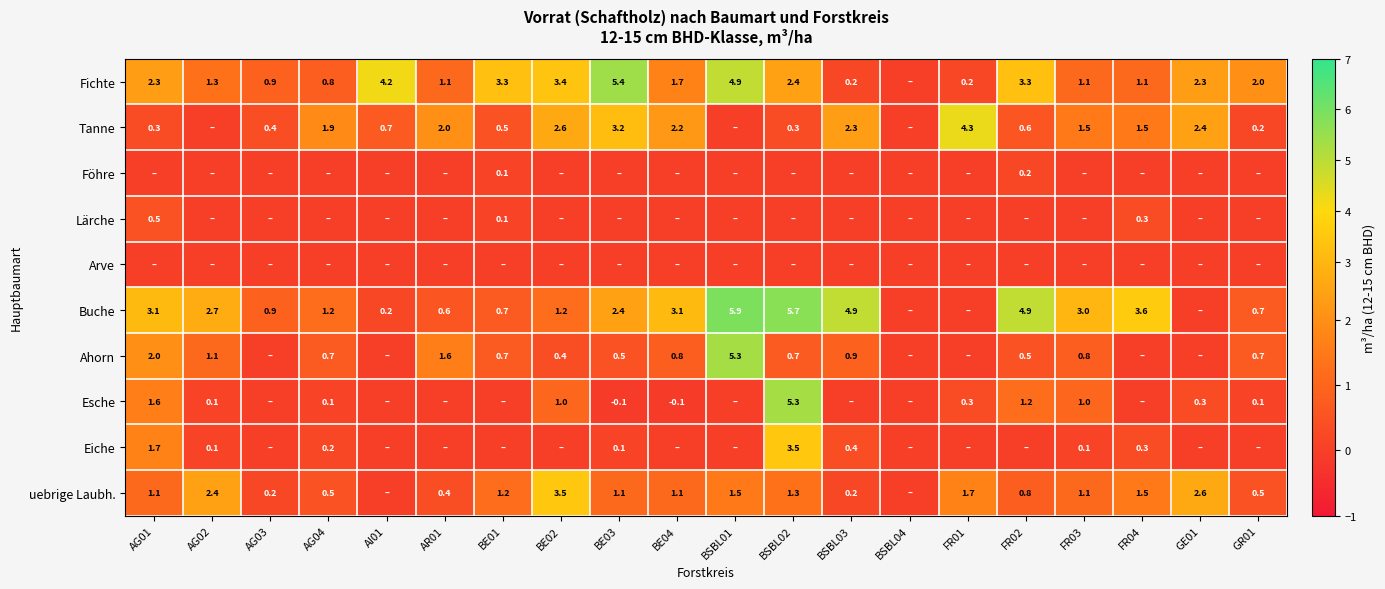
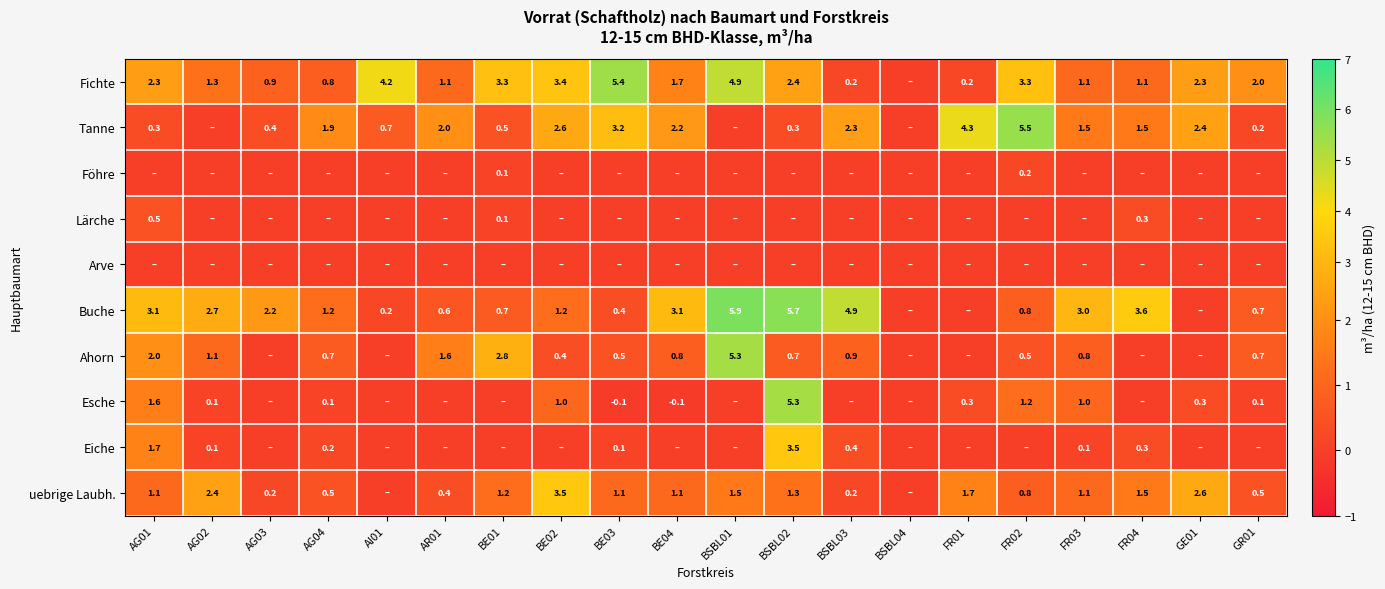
Tanne, FR02: 0.6 -> 5.5
Buche, AG03: 0.9 -> 2.2
Buche, BE03: 2.4 -> 0.4
Buche, FR02: 4.9 -> 0.8
Ahorn, BE01: 0.7 -> 2.8
